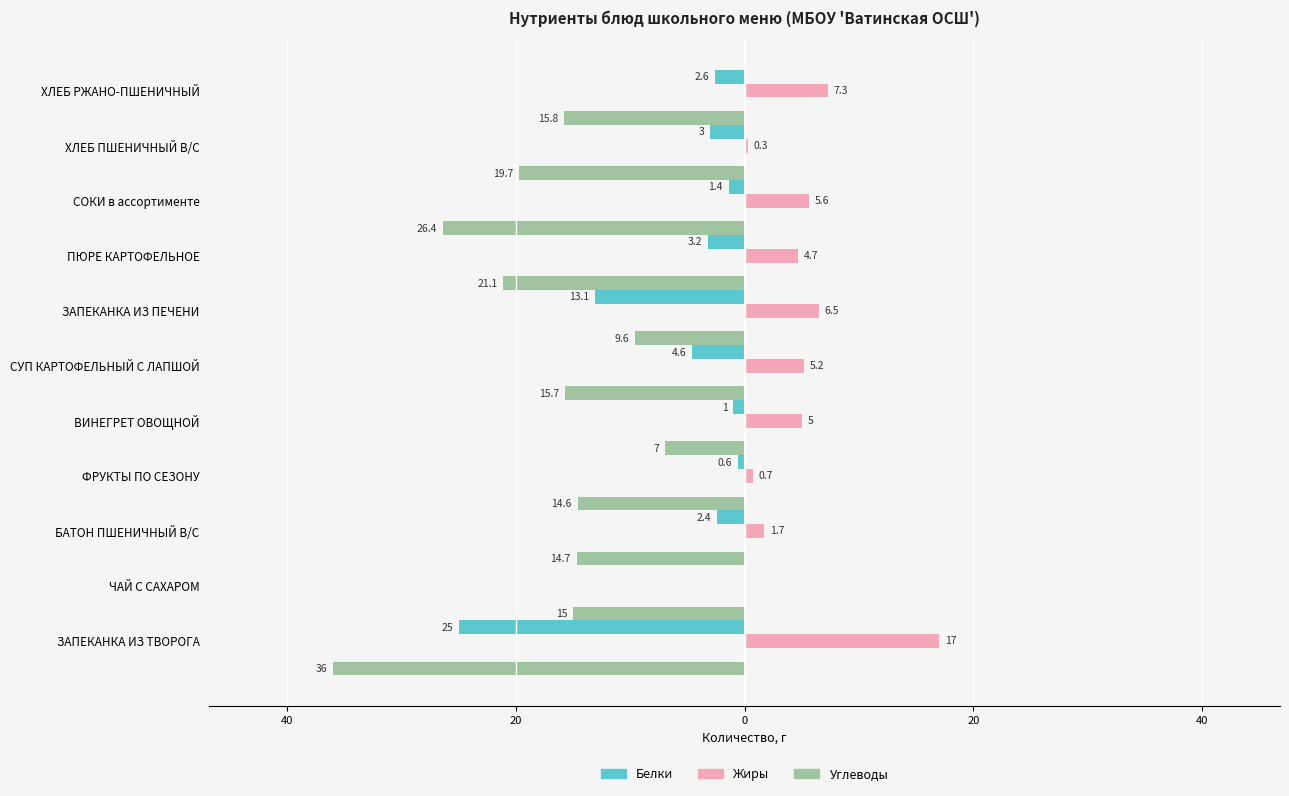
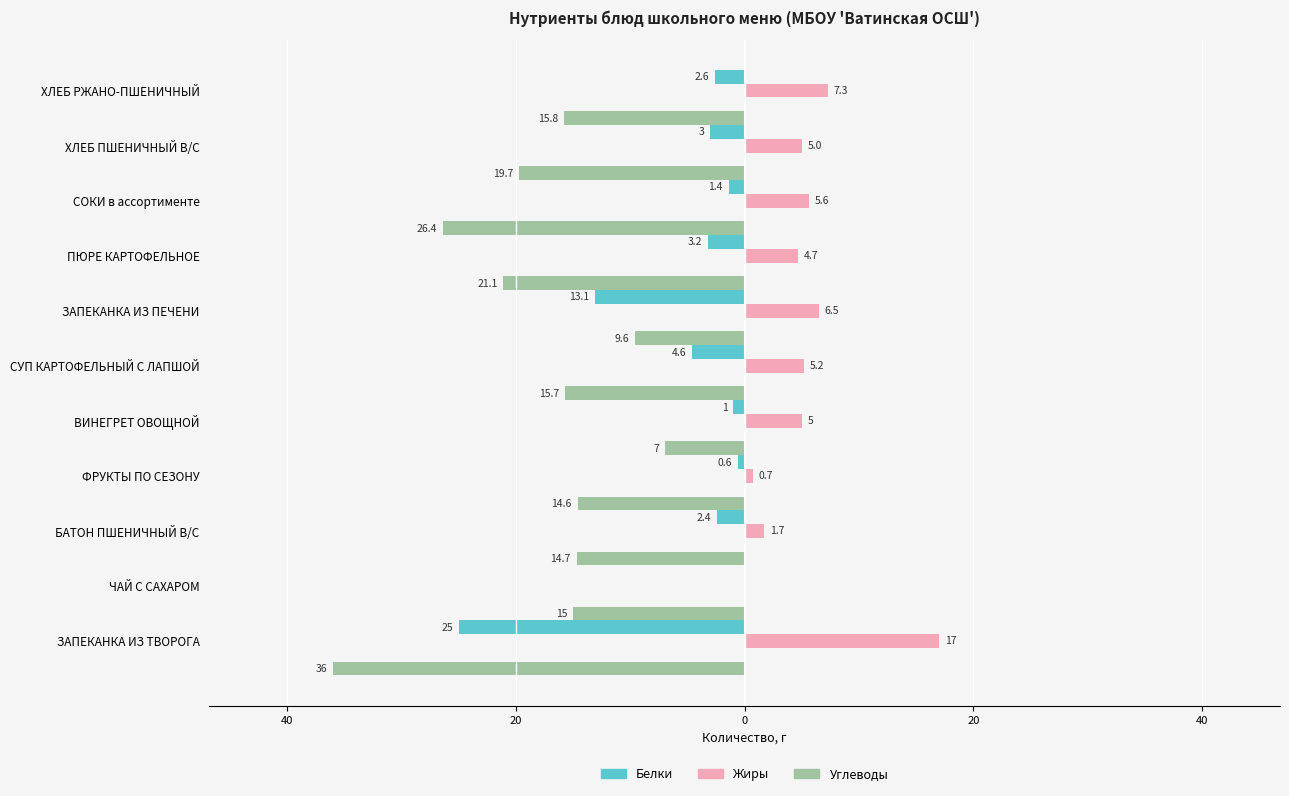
Жиры, ХЛЕБ ПШЕНИЧНЫЙ В/С: 0.3 -> 5.0
